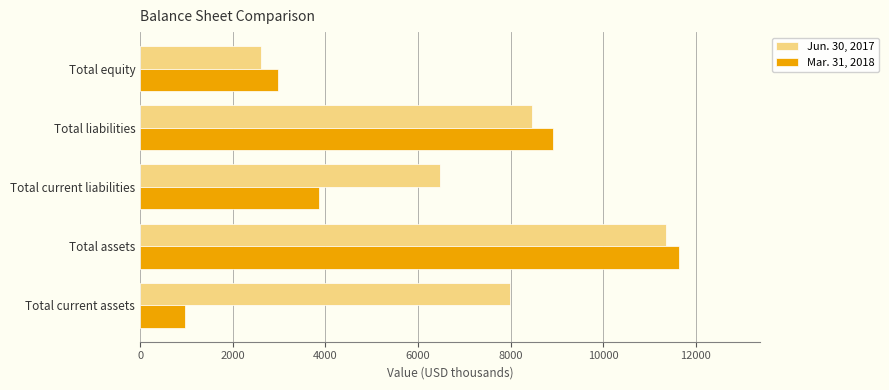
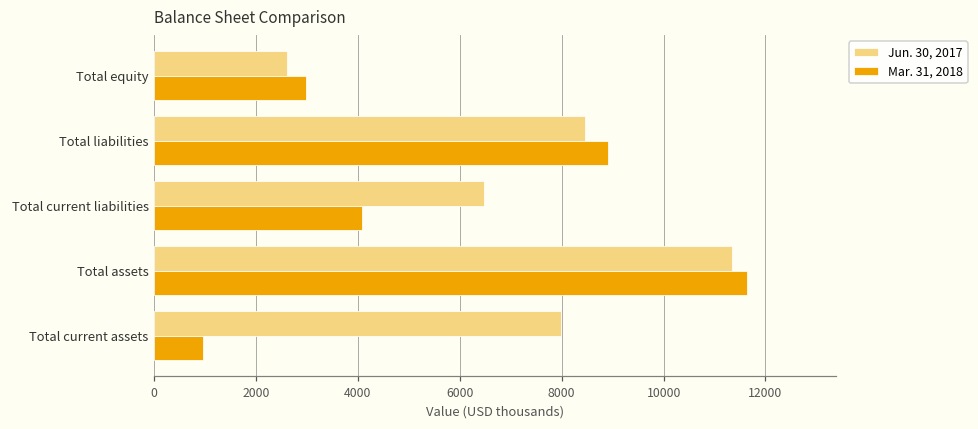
Mar. 31, 2018, Total current liabilities: 3900 -> 4100
